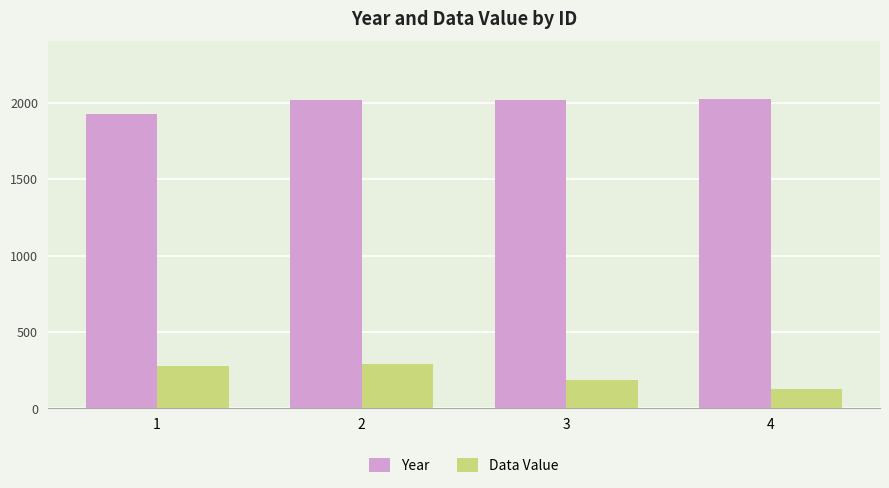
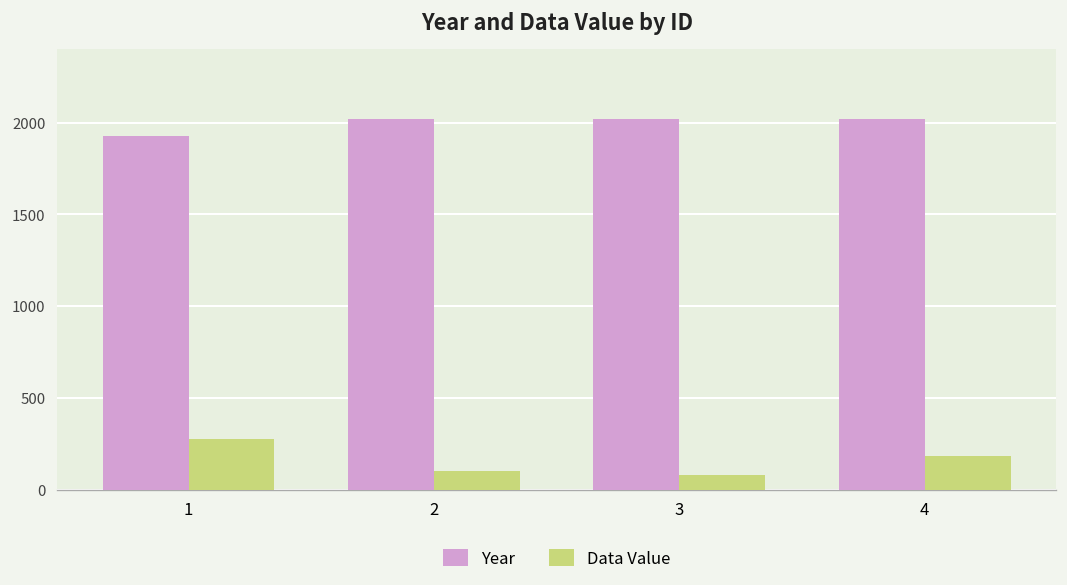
Data Value, 2: 290 -> 100
Data Value, 3: 190 -> 80
Data Value, 4: 130 -> 180
